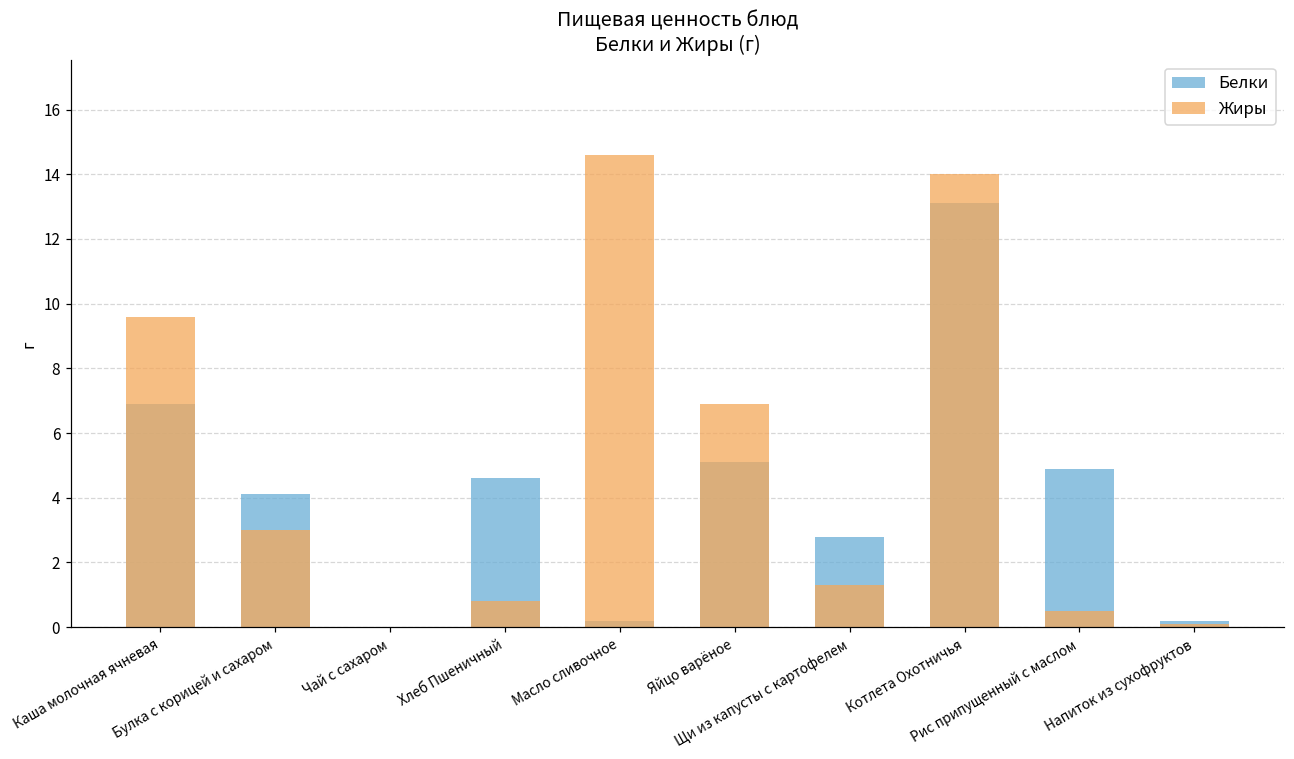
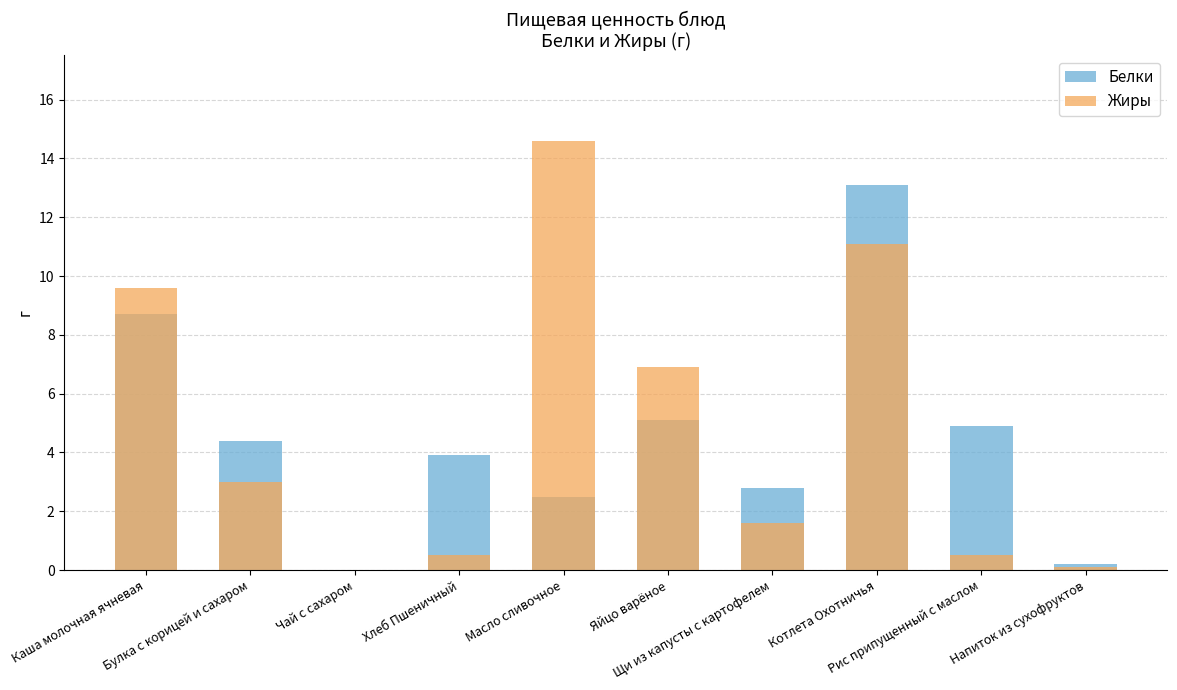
Белки, Каша молочная ячневая: 6.9 -> 8.7
Белки, Булка с корицей и сахаром: 4.1 -> 4.4
Белки, Хлеб Пшеничный: 4.6 -> 3.9
Жиры, Хлеб Пшеничный: 0.8 -> 0.5
Белки, Масло сливочное: 0.2 -> 2.5
Жиры, Щи из капусты с картофелем: 1.3 -> 1.6
Жиры, Котлета Охотничья: 14.0 -> 11.1
